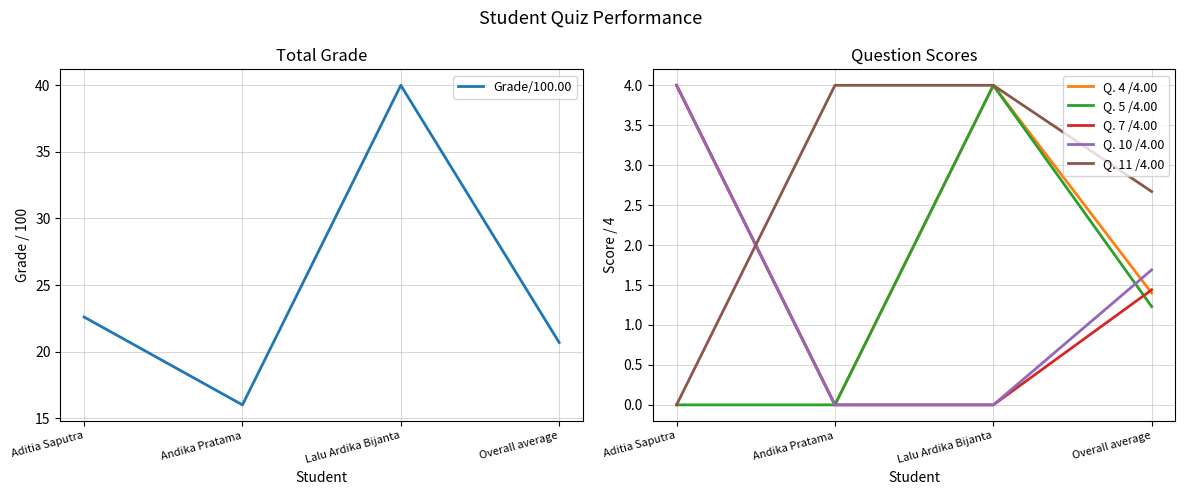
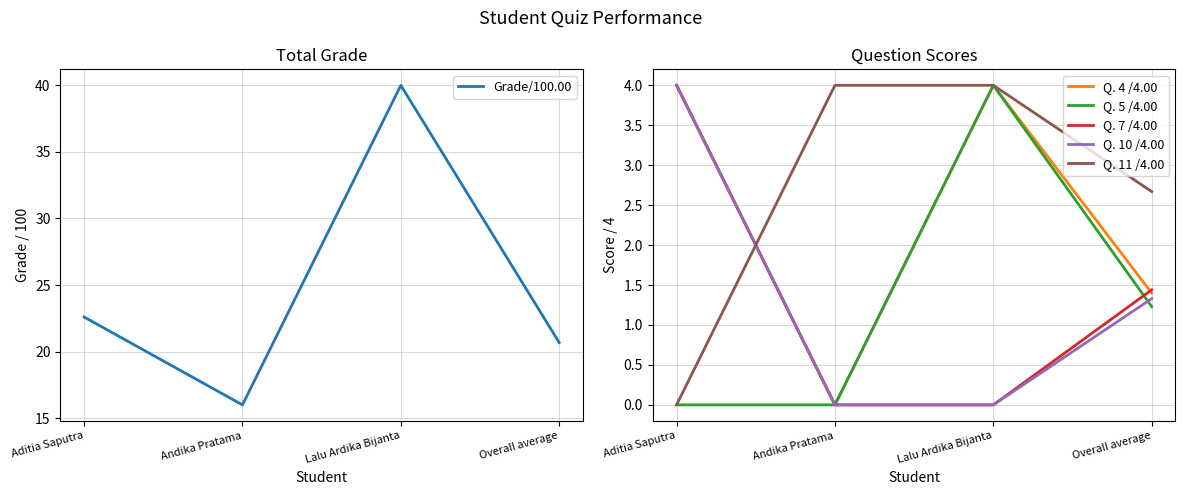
Question Scores, Q. 10 /4.00, Overall average: 1.7 -> 1.3
